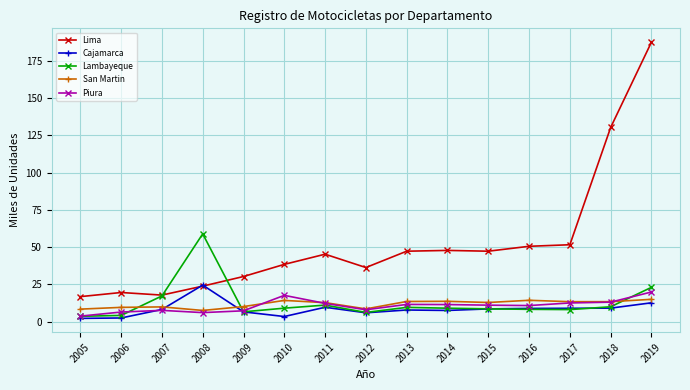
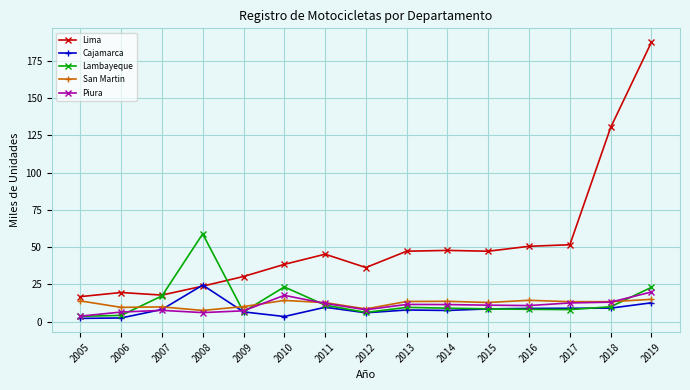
San Martin, 2005: 8 -> 14
Lambayeque, 2010: 9 -> 23
